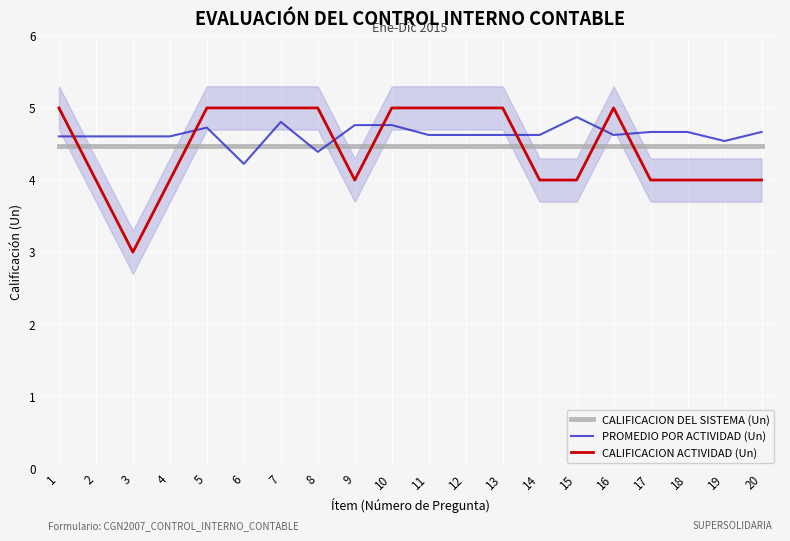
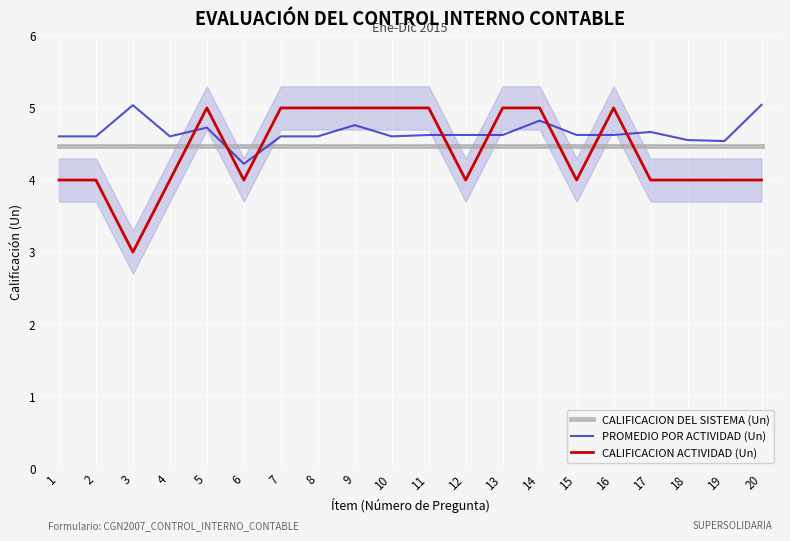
CALIFICACION ACTIVIDAD (Un), 1: 5 -> 4
PROMEDIO POR ACTIVIDAD (Un), 3: 4.6 -> 5.0
CALIFICACION ACTIVIDAD (Un), 6: 5 -> 4
PROMEDIO POR ACTIVIDAD (Un), 7: 4.8 -> 4.6
PROMEDIO POR ACTIVIDAD (Un), 8: 4.4 -> 4.6
CALIFICACION ACTIVIDAD (Un), 9: 4 -> 5
PROMEDIO POR ACTIVIDAD (Un), 10: 4.8 -> 4.6
CALIFICACION ACTIVIDAD (Un), 12: 5 -> 4
PROMEDIO POR ACTIVIDAD (Un), 14: 4.6 -> 4.8
CALIFICACION ACTIVIDAD (Un), 14: 4 -> 5
PROMEDIO POR ACTIVIDAD (Un), 15: 4.9 -> 4.6
PROMEDIO POR ACTIVIDAD (Un), 18: 4.7 -> 4.6
PROMEDIO POR ACTIVIDAD (Un), 20: 4.7 -> 5.0
